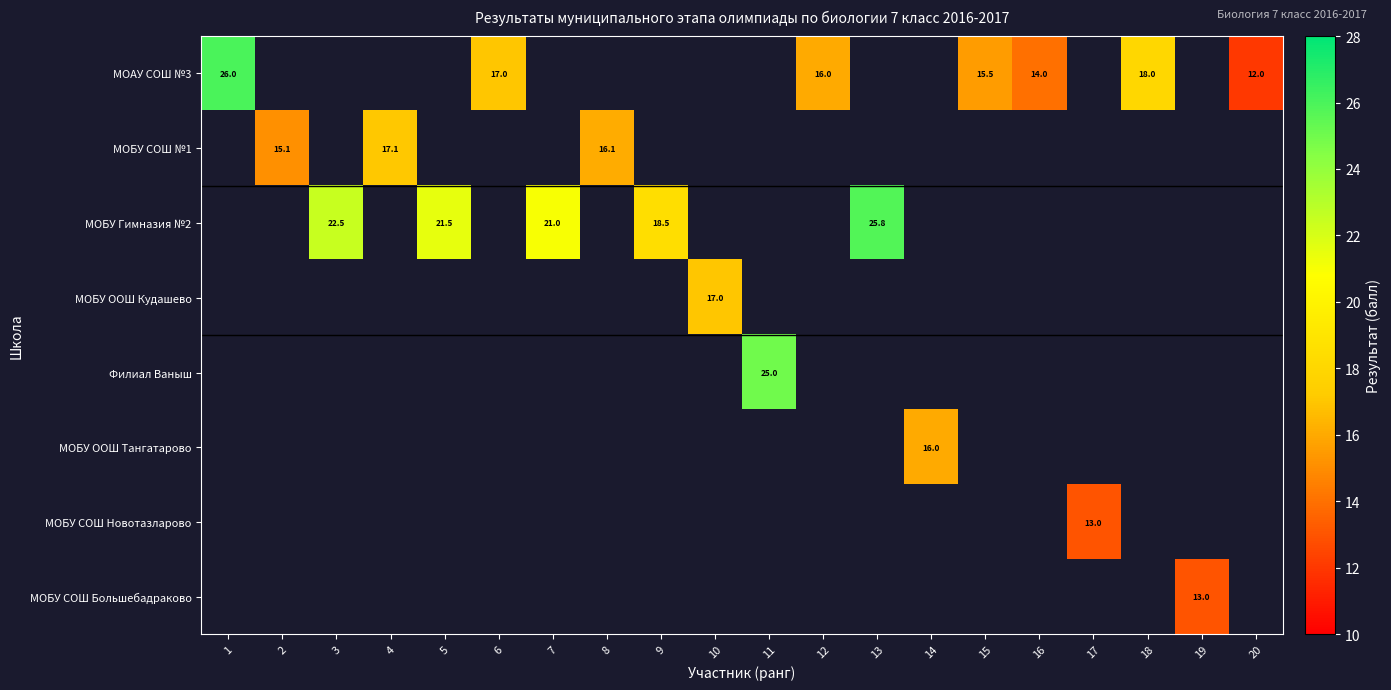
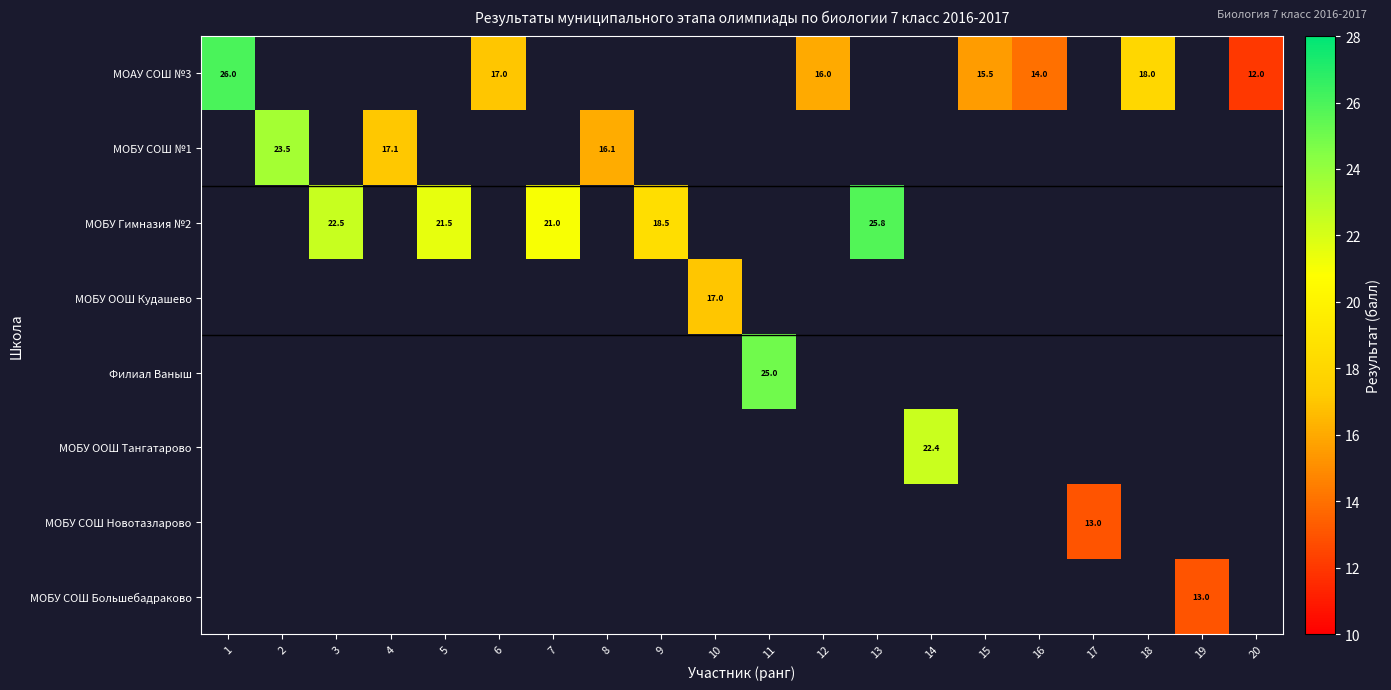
МОБУ СОШ №1, 2: 15.1 -> 23.5
МОБУ ООШ Тангатарово, 14: 16.0 -> 22.4
